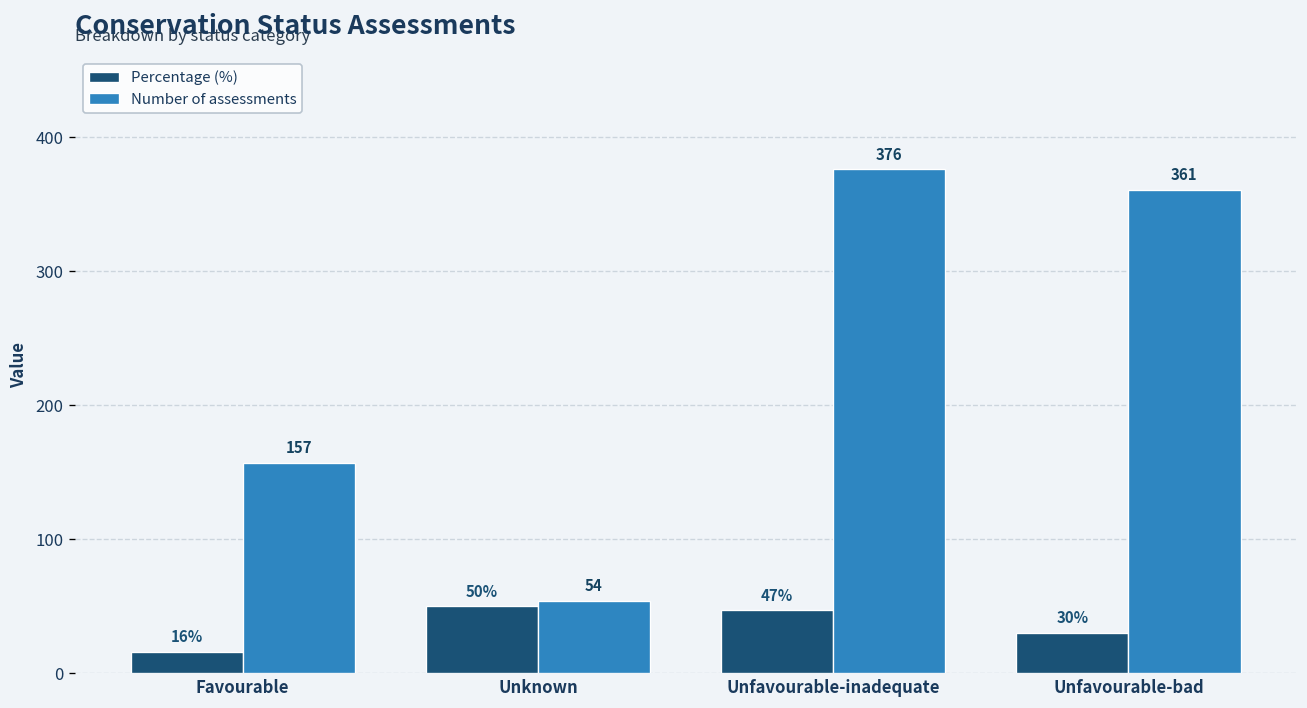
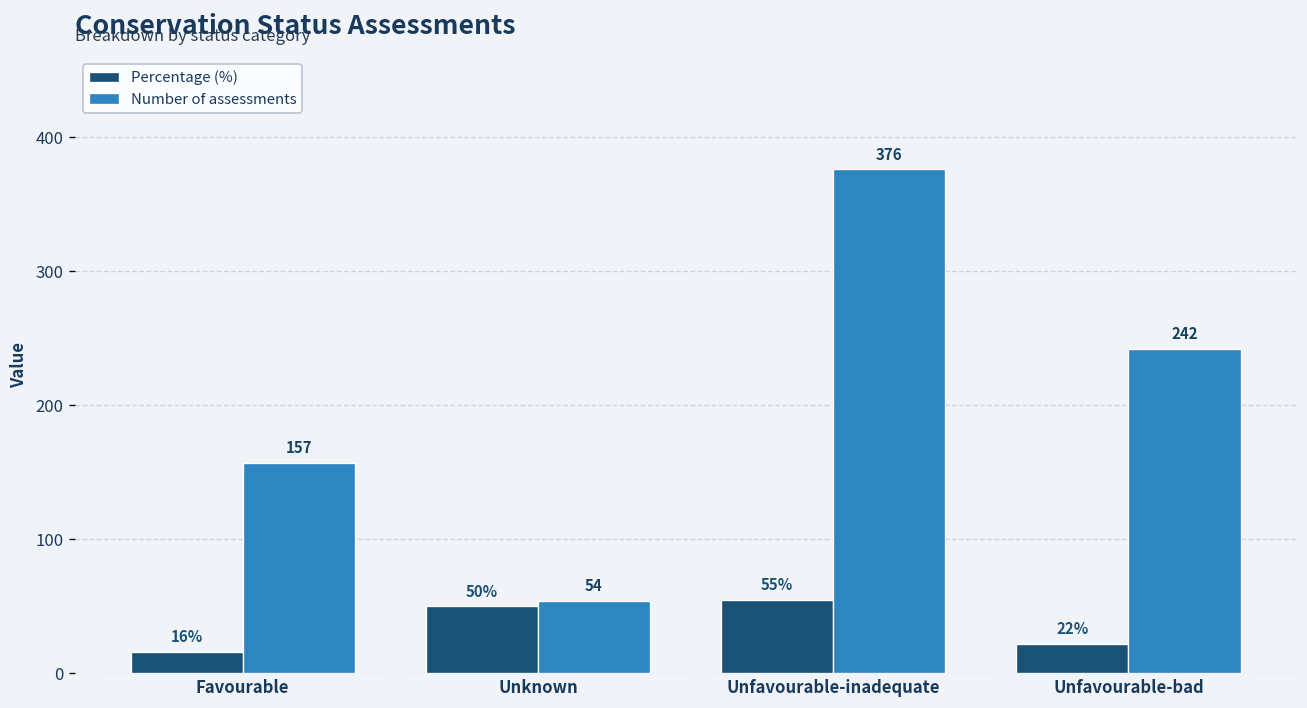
Percentage (%), Unfavourable-inadequate: 47% -> 55%
Percentage (%), Unfavourable-bad: 30% -> 22%
Number of assessments, Unfavourable-bad: 361 -> 242
